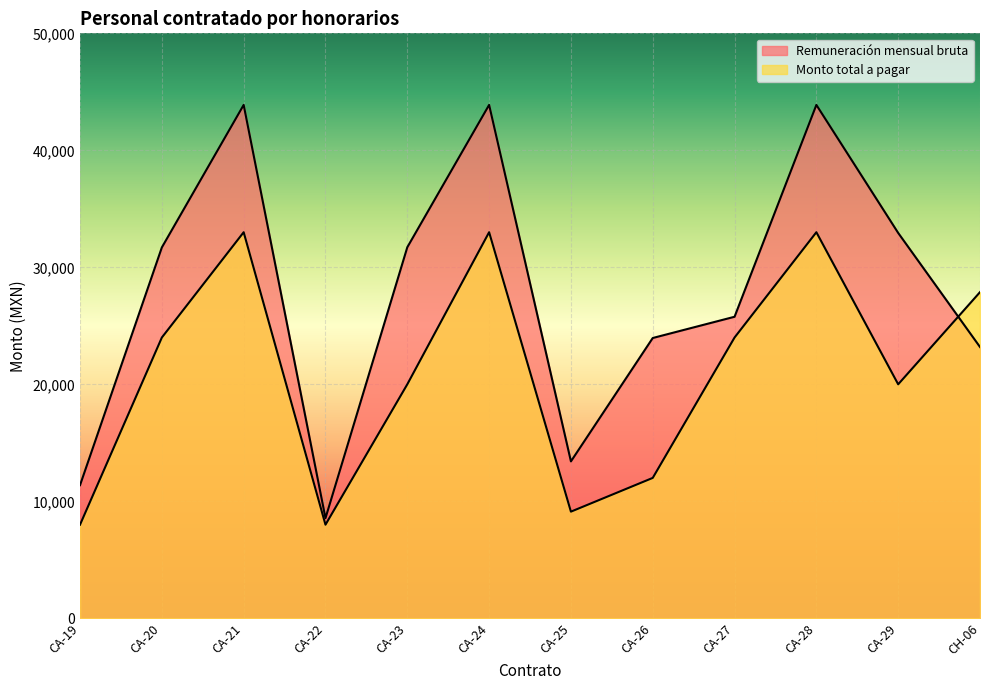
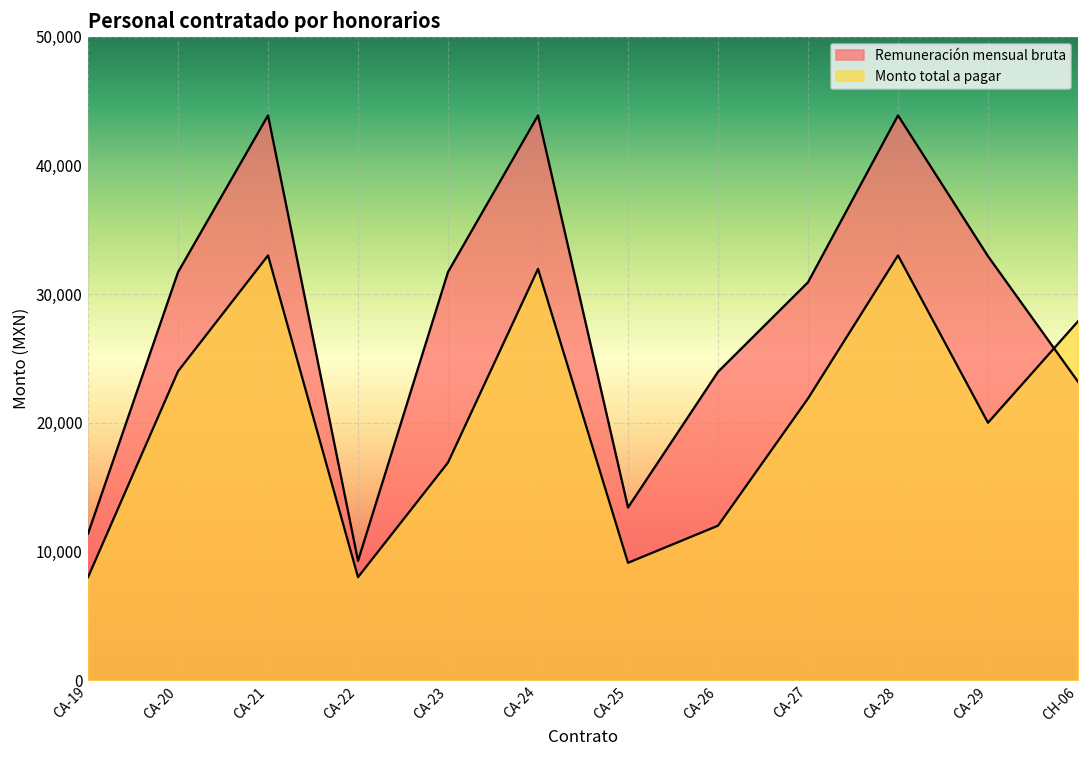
Remuneración mensual bruta, CA-22: 8,600 -> 9,300
Monto total a pagar, CA-23: 20,000 -> 16,900
Monto total a pagar, CA-24: 33,000 -> 32,000
Remuneración mensual bruta, CA-27: 25,800 -> 30,900
Monto total a pagar, CA-27: 24,000 -> 21,900
